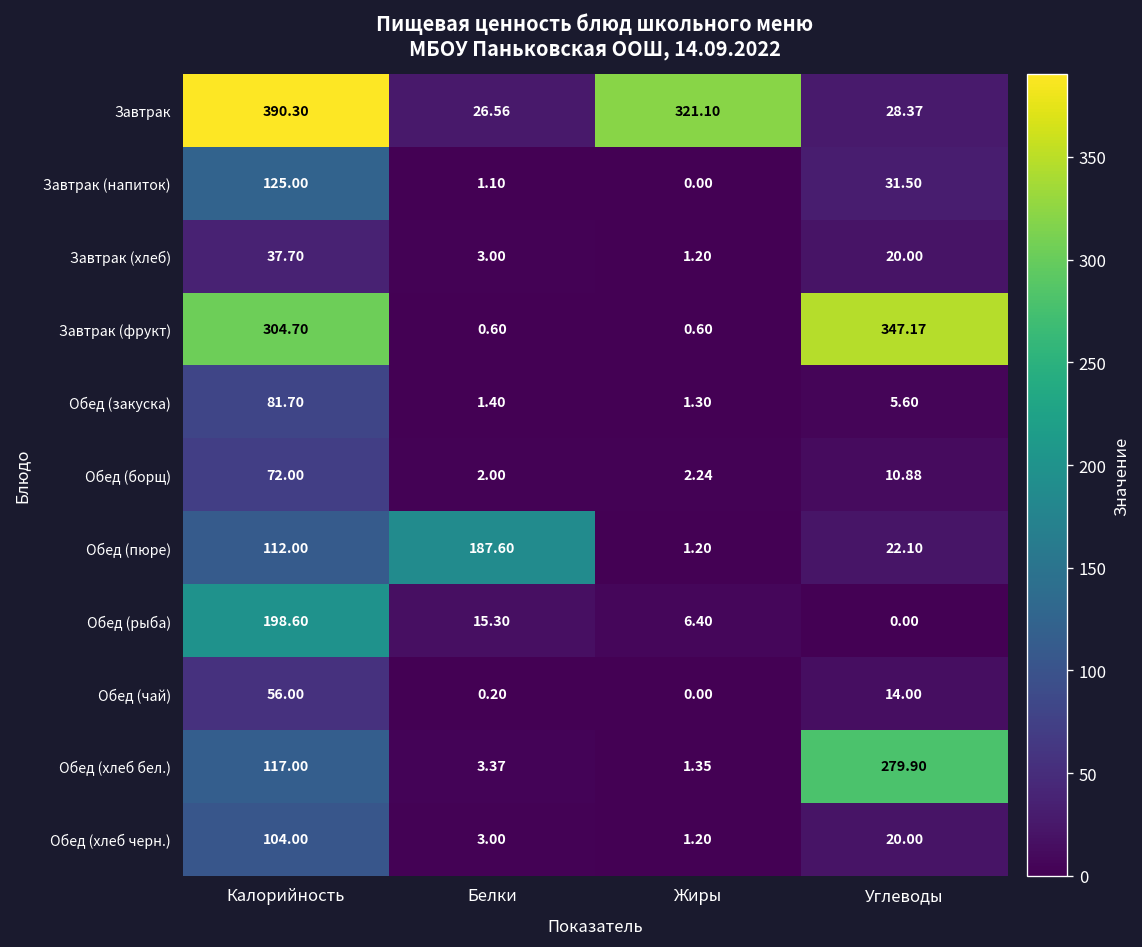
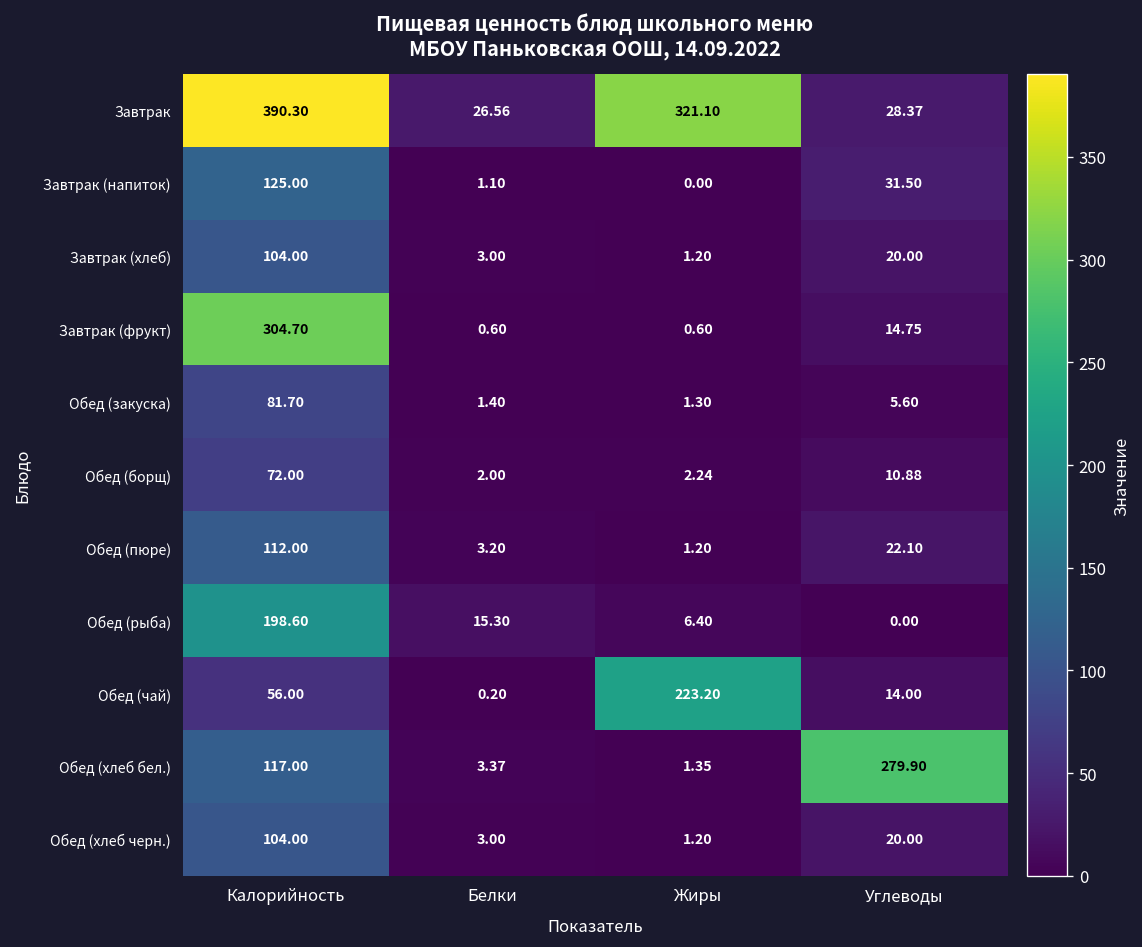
Завтрак (хлеб), Калорийность: 37.70 -> 104.00
Завтрак (фрукт), Углеводы: 347.17 -> 14.75
Обед (пюре), Белки: 187.60 -> 3.20
Обед (чай), Жиры: 0.00 -> 223.20
